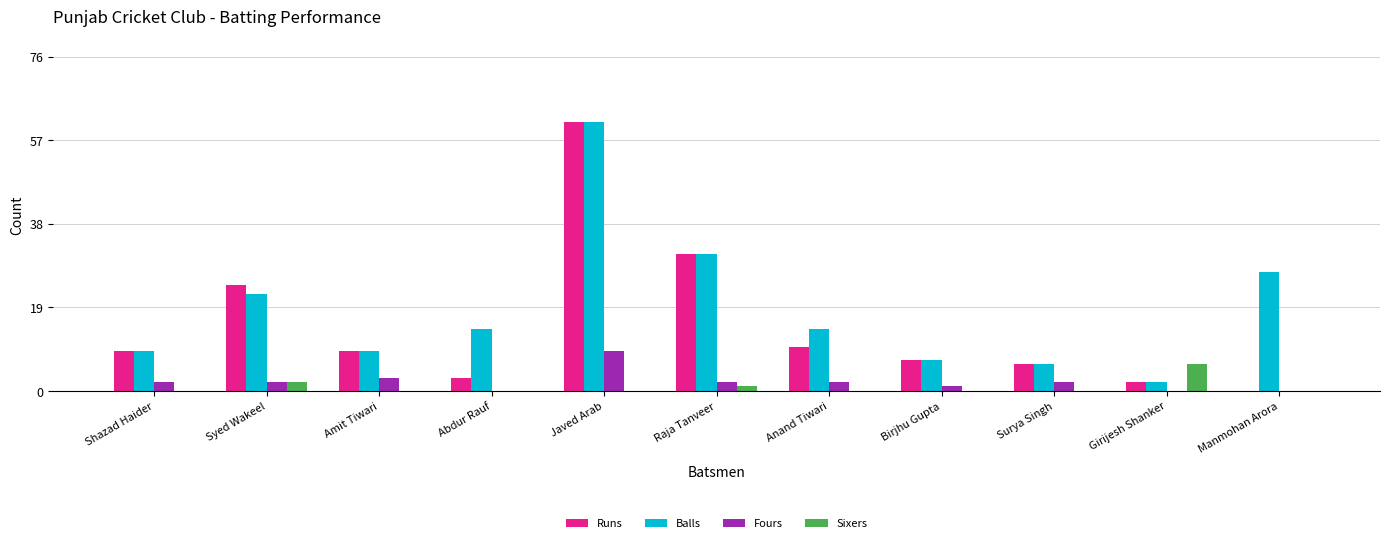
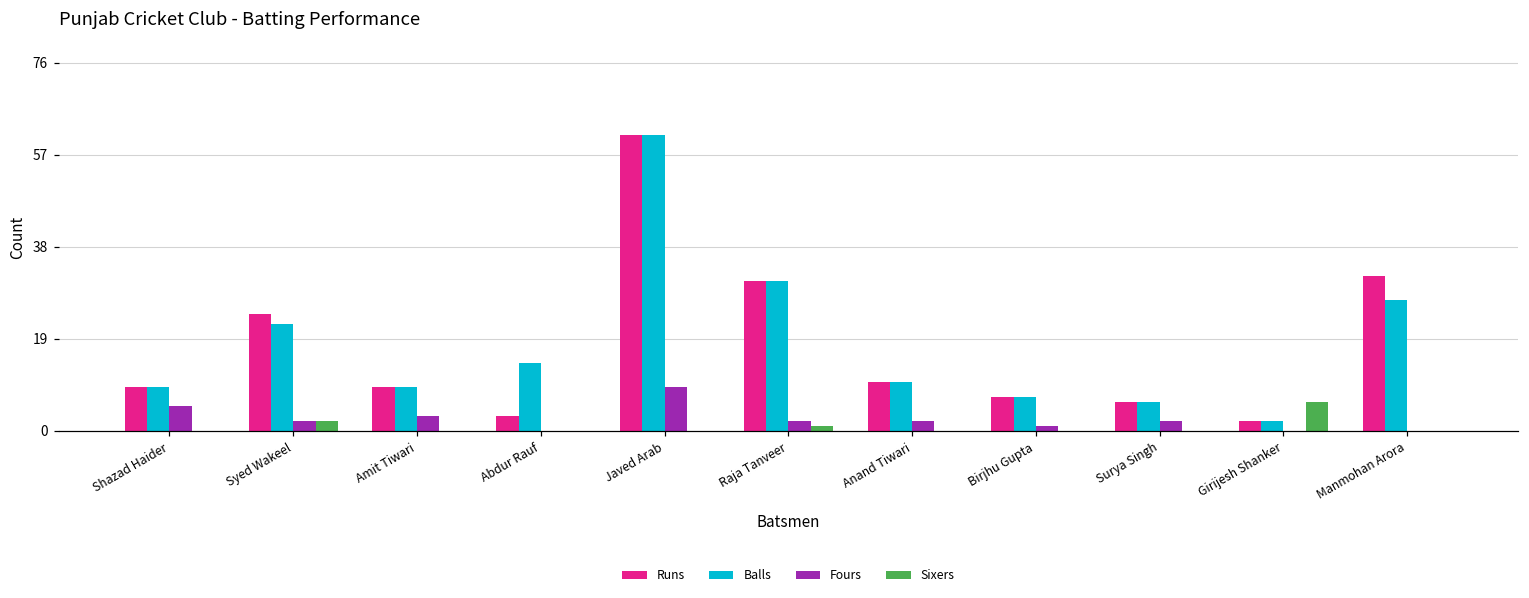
Fours, Shazad Haider: 2 -> 5
Balls, Anand Tiwari: 14 -> 10
Runs, Manmohan Arora: 0 -> 32
